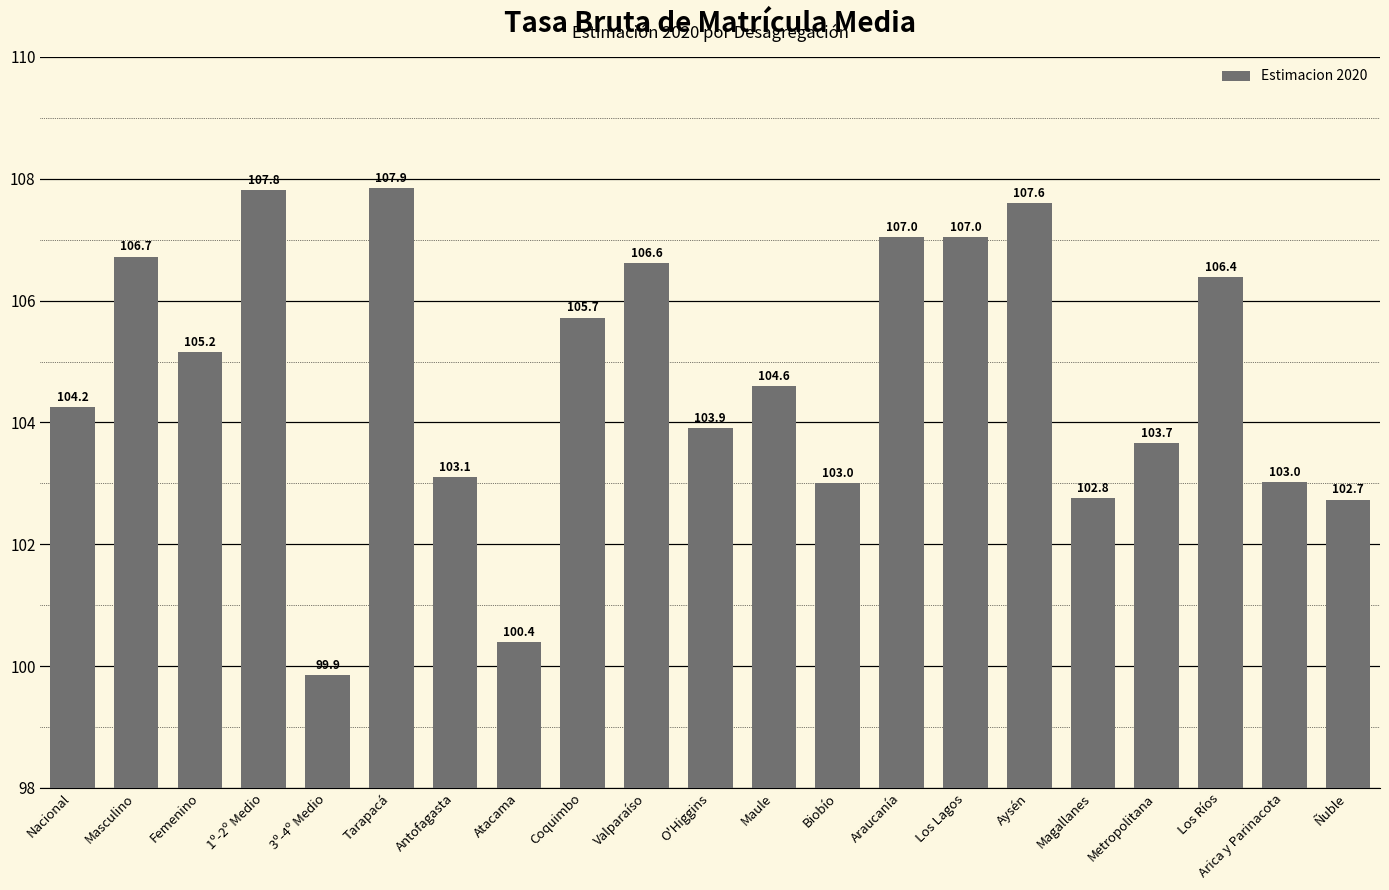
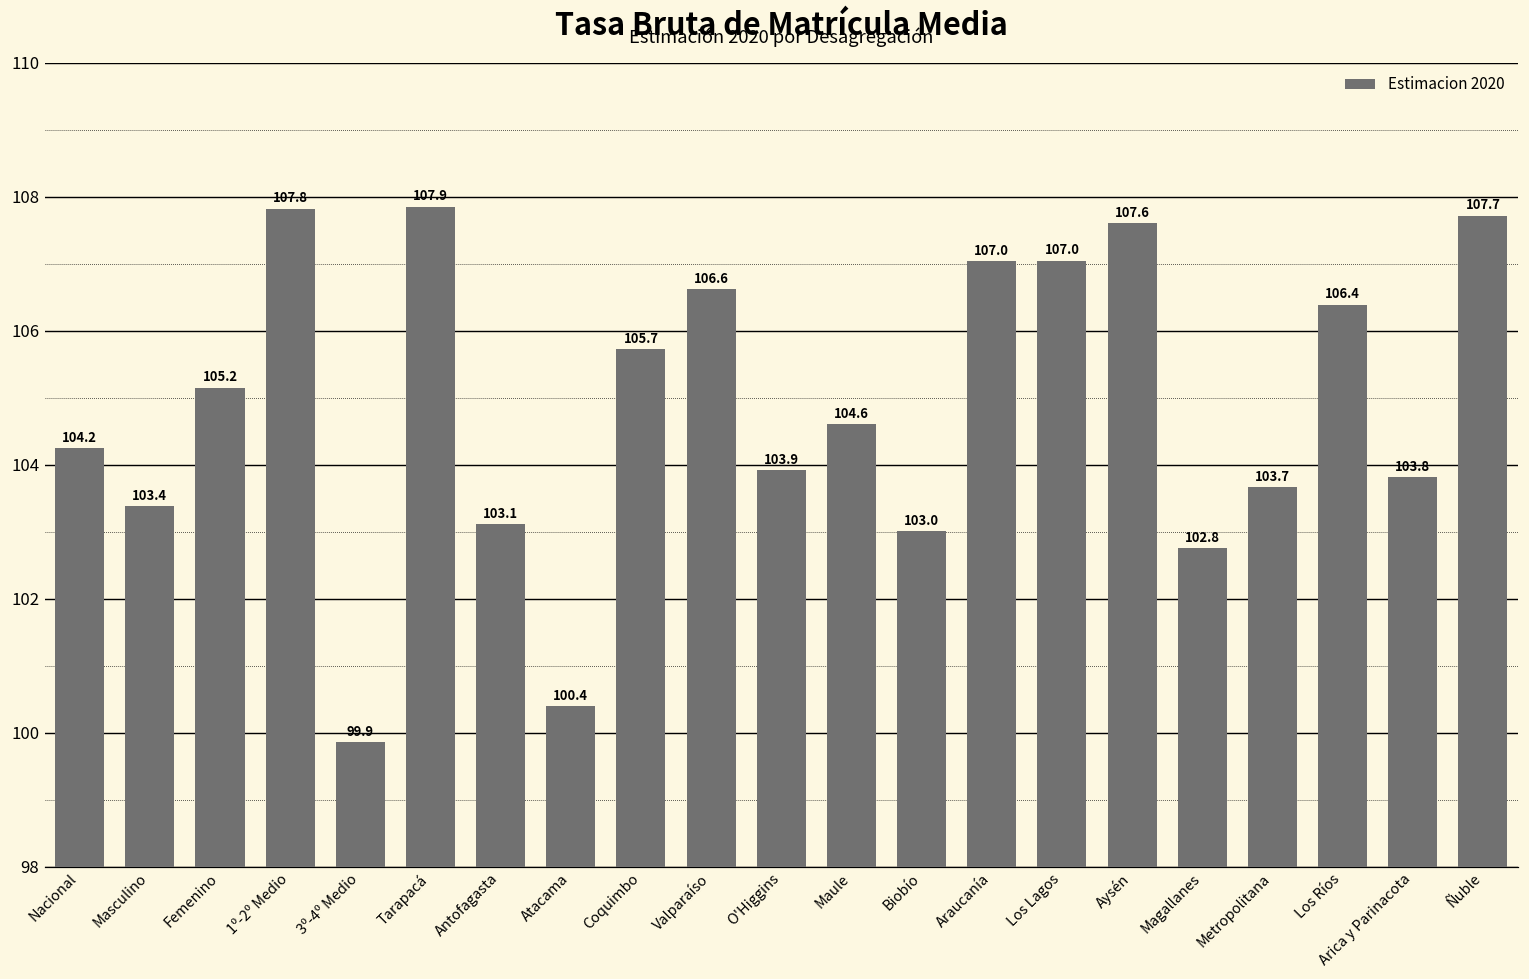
Masculino: 106.7 -> 103.4
Arica y Parinacota: 103.0 -> 103.8
Ñuble: 102.7 -> 107.7
